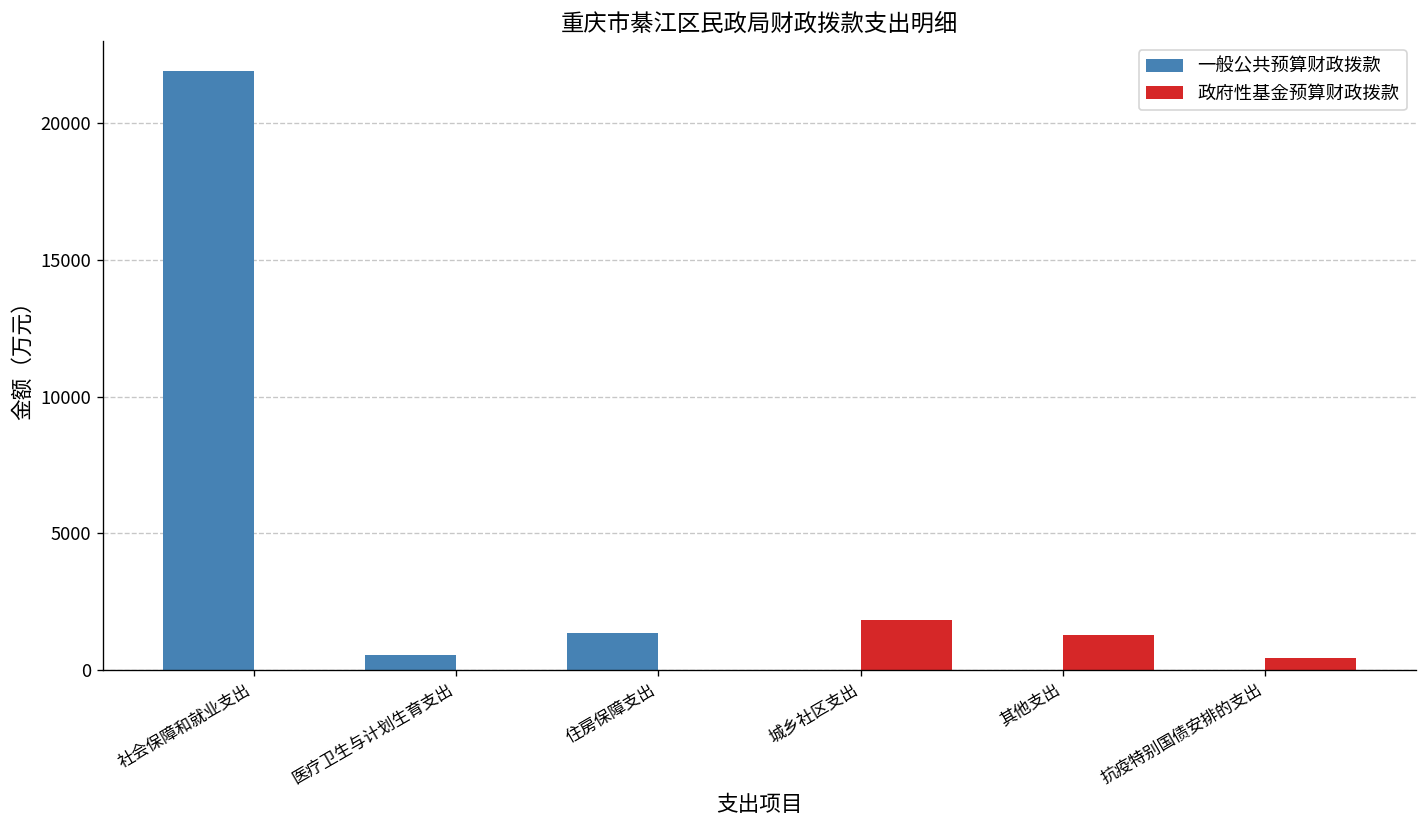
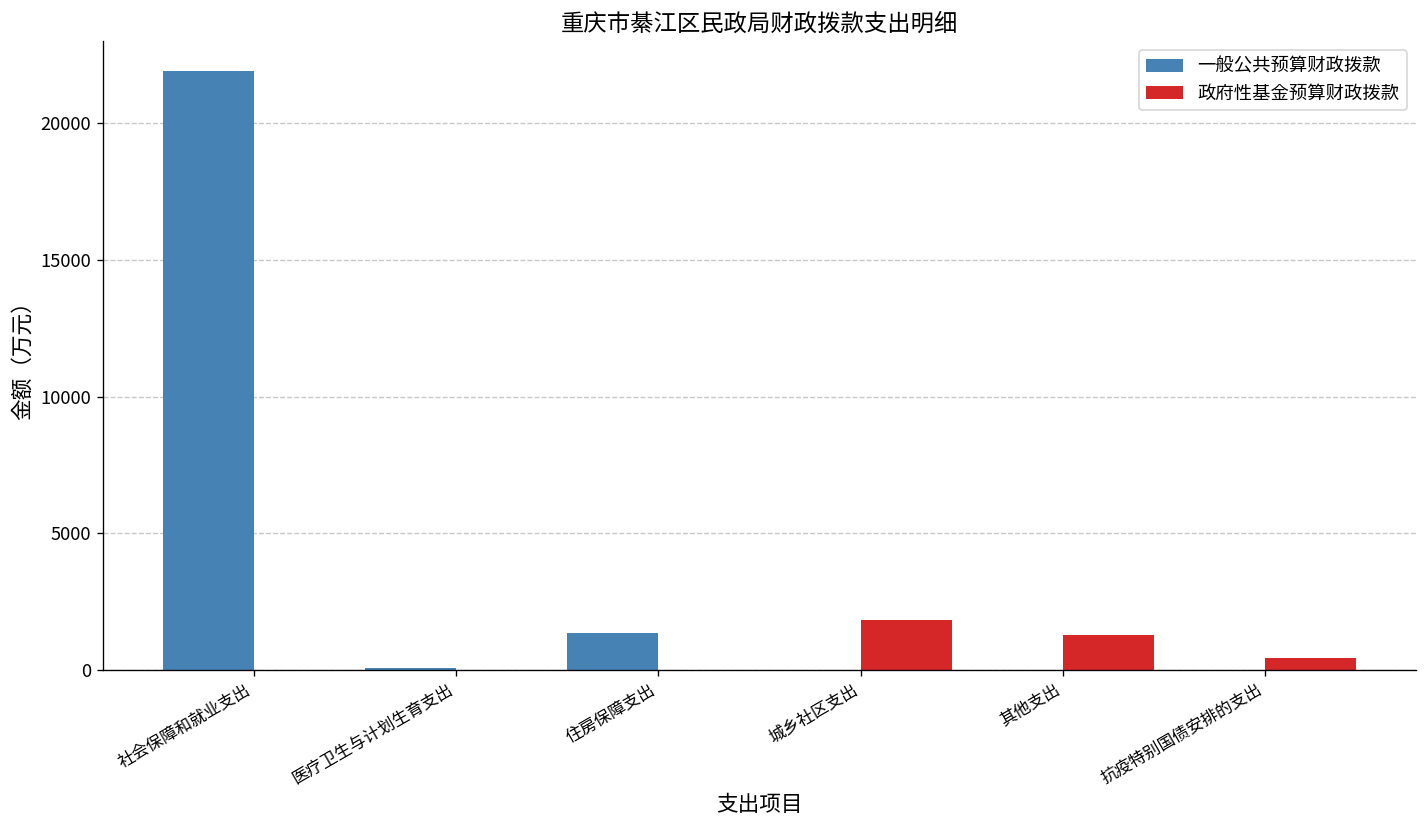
一般公共预算财政拨款, 医疗卫生与计划生育支出: 500 -> 100
